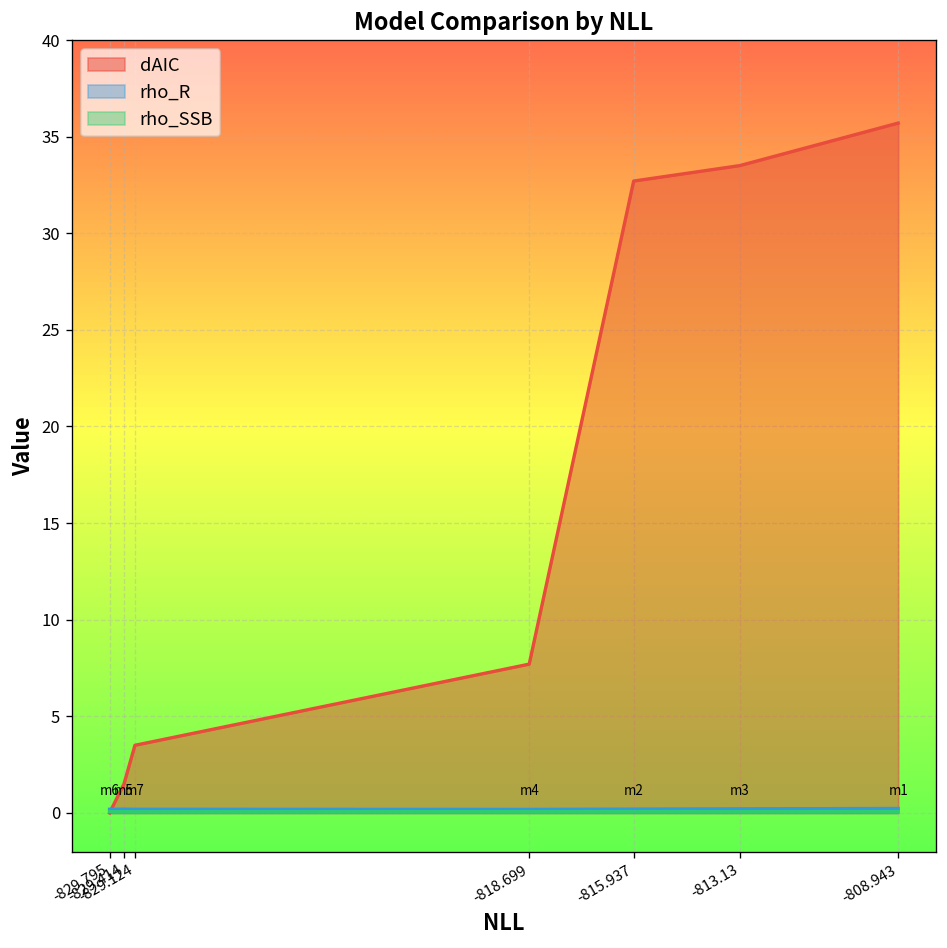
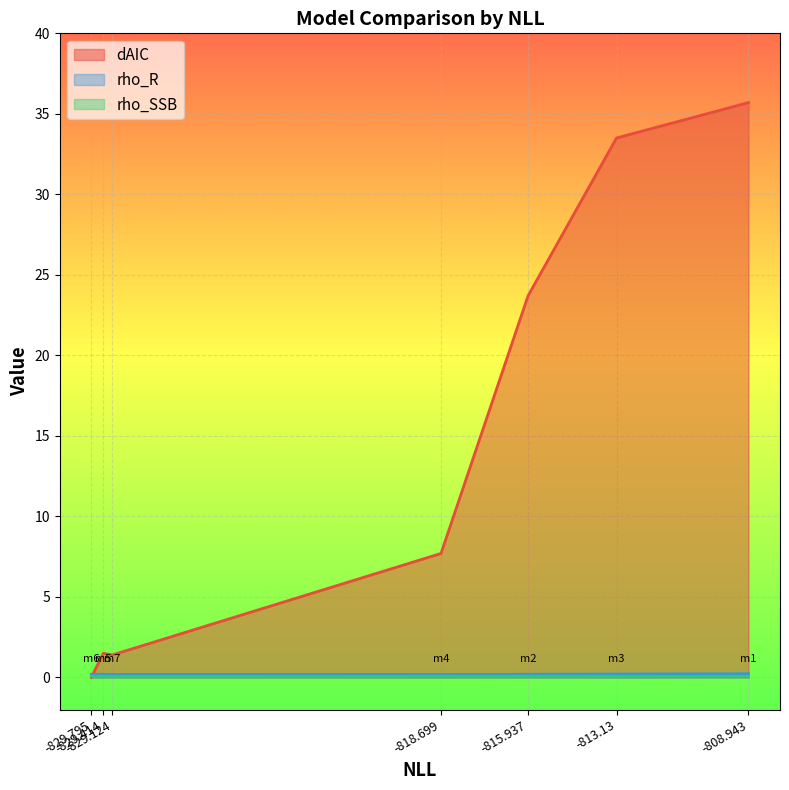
dAIC, -829.124: 3.5 -> 1.4
dAIC, -815.937: 32.7 -> 23.7
